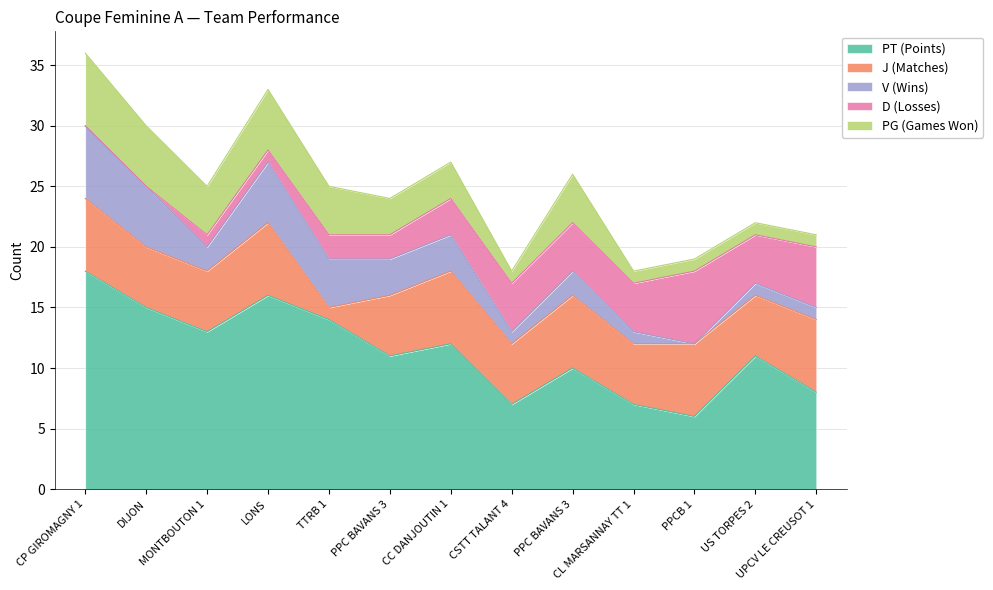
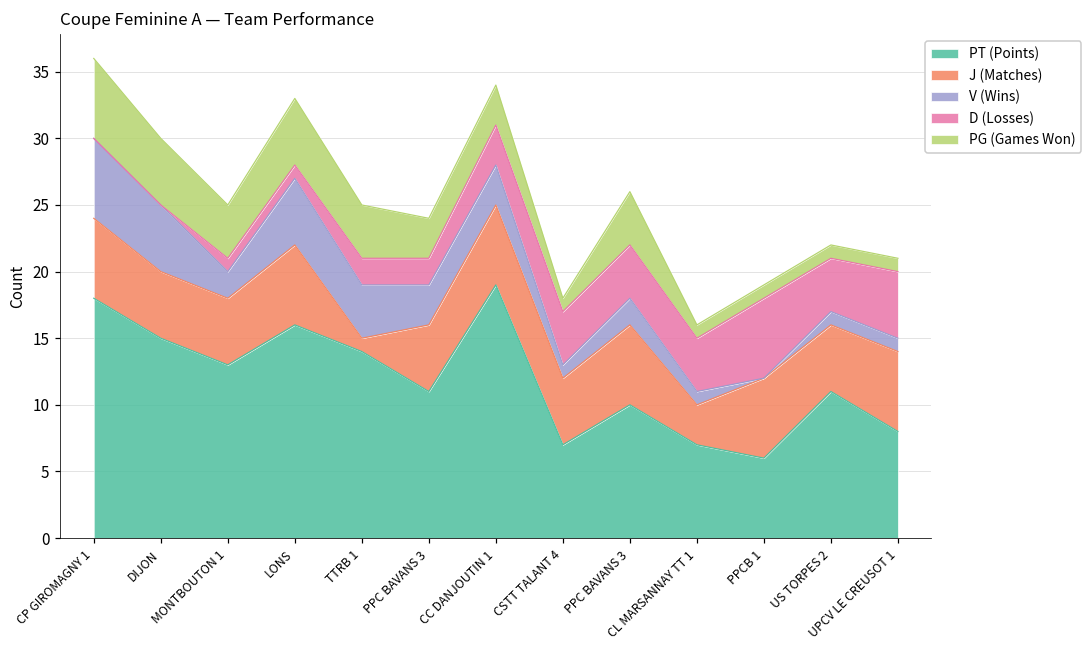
PT (Points), CC DANJOUTIN 1: 12 -> 19
J (Matches), CL MARSANNAY TT 1: 5 -> 3
